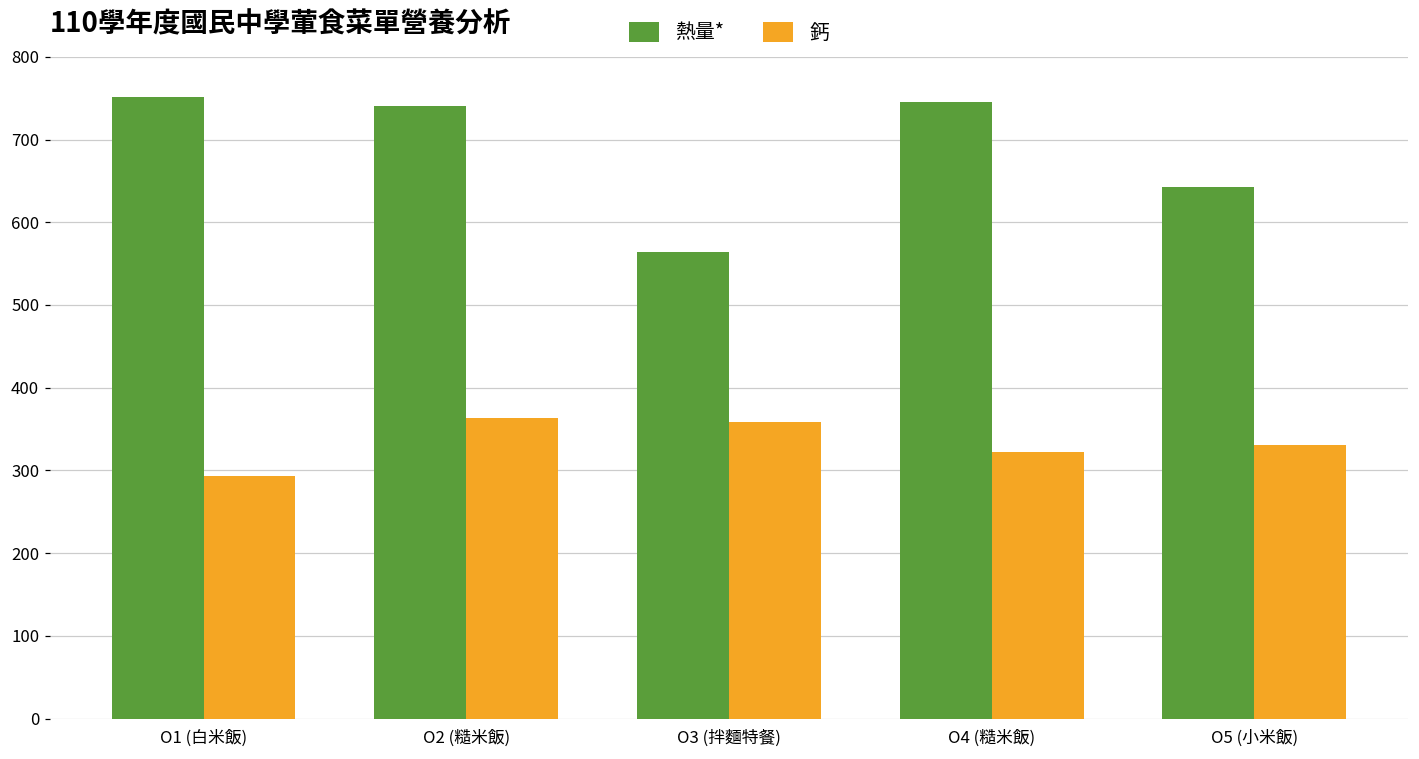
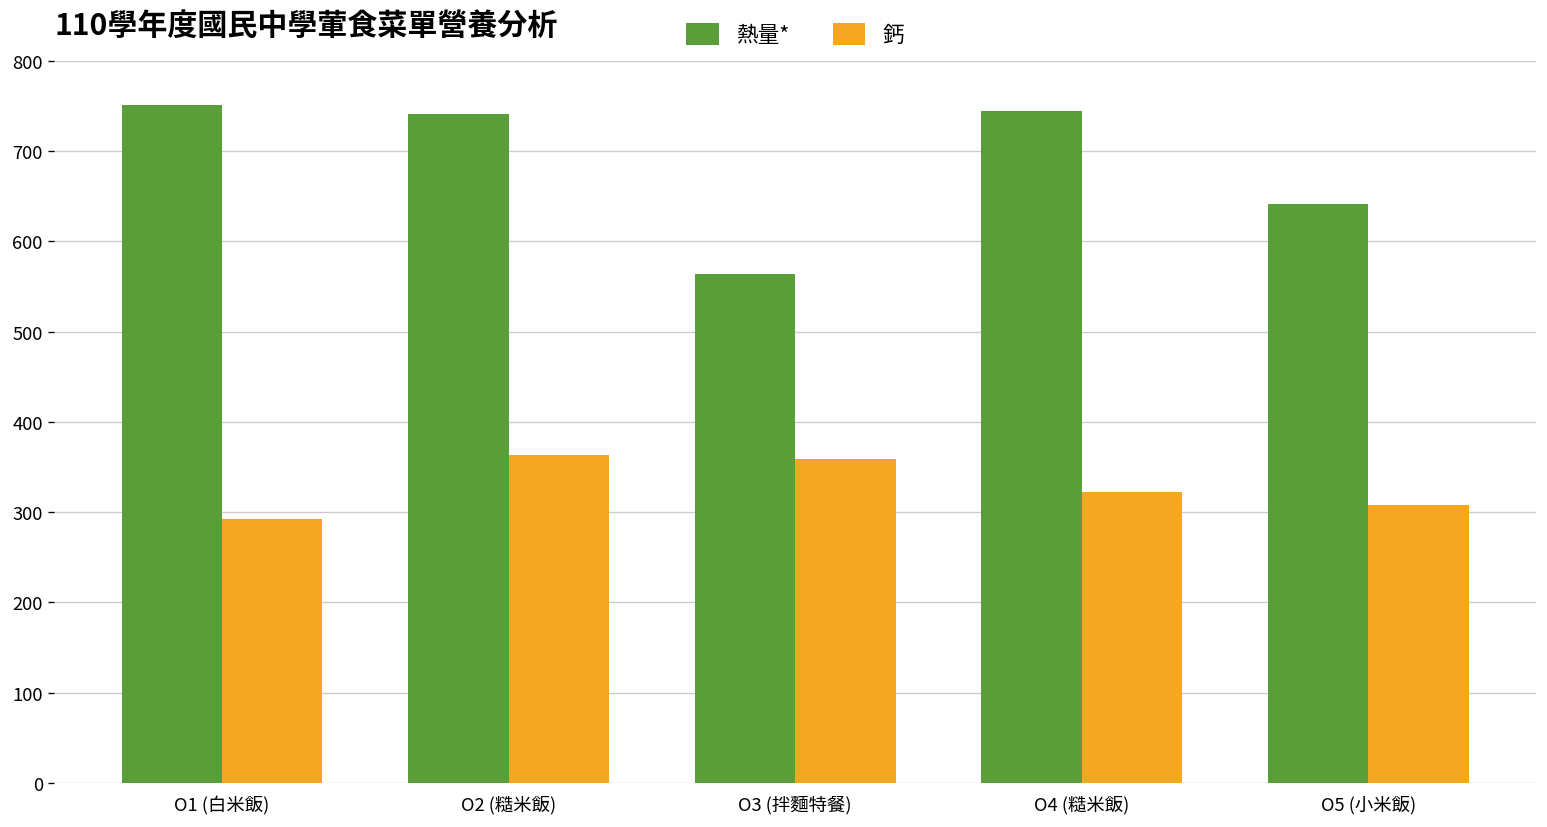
鈣, O5 (小米飯): 330 -> 310
